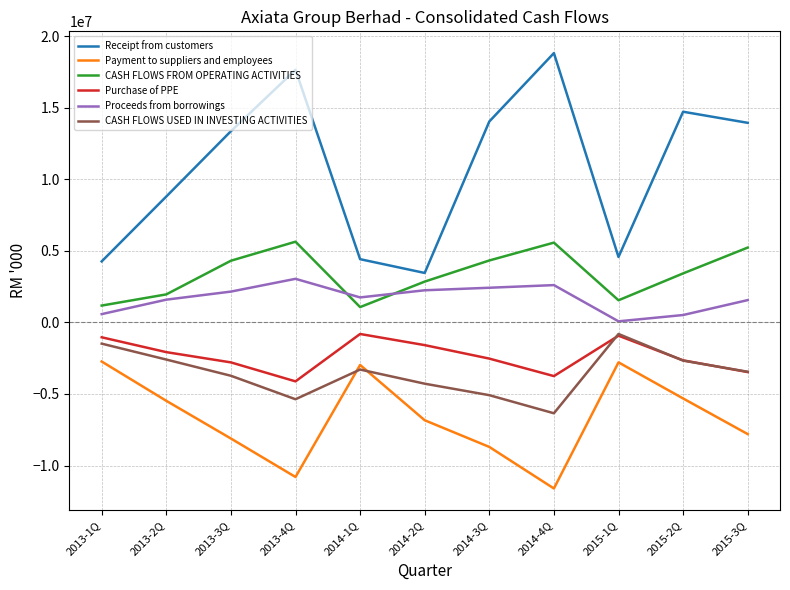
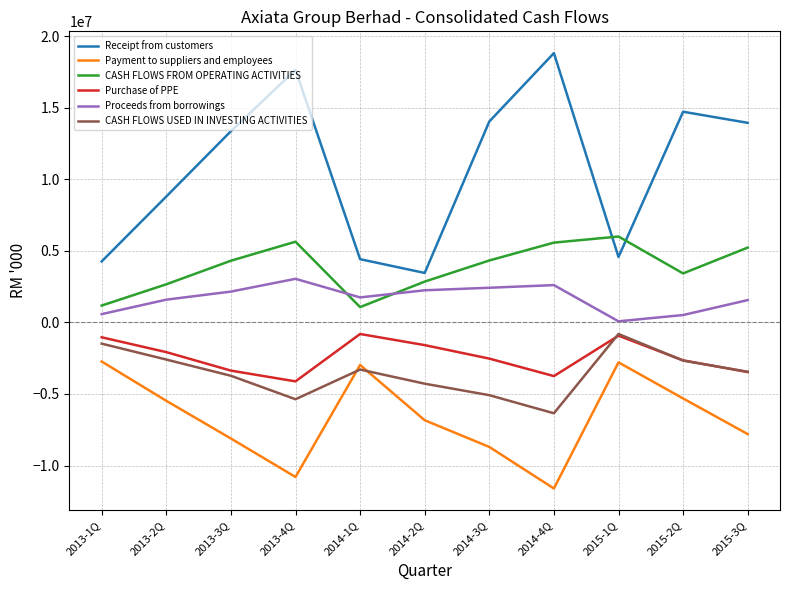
CASH FLOWS FROM OPERATING ACTIVITIES, 2013-2Q: 2000000 -> 2700000
Purchase of PPE, 2013-3Q: -2800000 -> -3400000
CASH FLOWS FROM OPERATING ACTIVITIES, 2015-1Q: 1600000 -> 6000000
